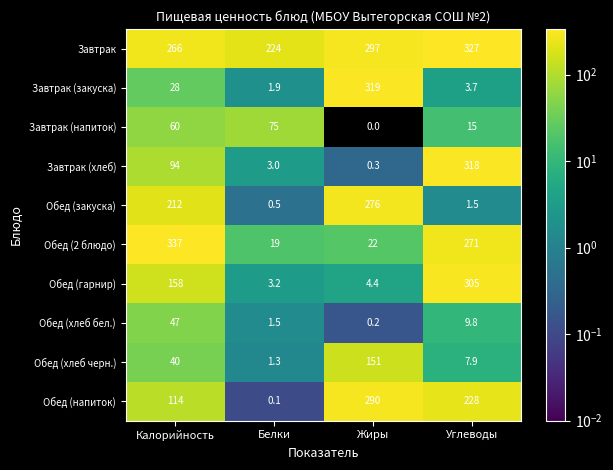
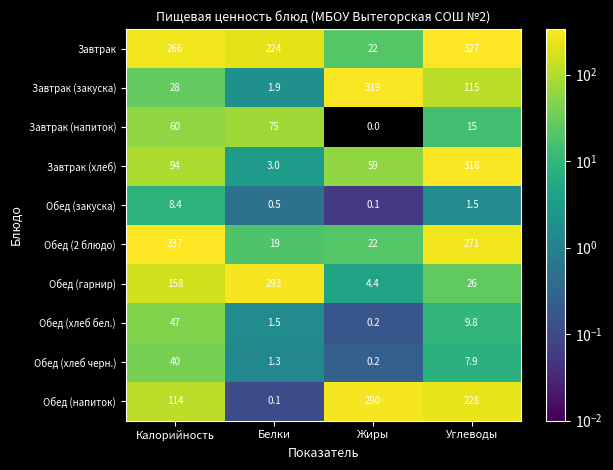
Завтрак, Жиры: 297 -> 22
Завтрак (закуска), Углеводы: 3.7 -> 115
Завтрак (хлеб), Жиры: 0.3 -> 59
Обед (закуска), Калорийность: 212 -> 8.4
Обед (закуска), Жиры: 276 -> 0.1
Обед (гарнир), Белки: 3.2 -> 293
Обед (гарнир), Углеводы: 305 -> 26
Обед (хлеб черн.), Жиры: 151 -> 0.2
